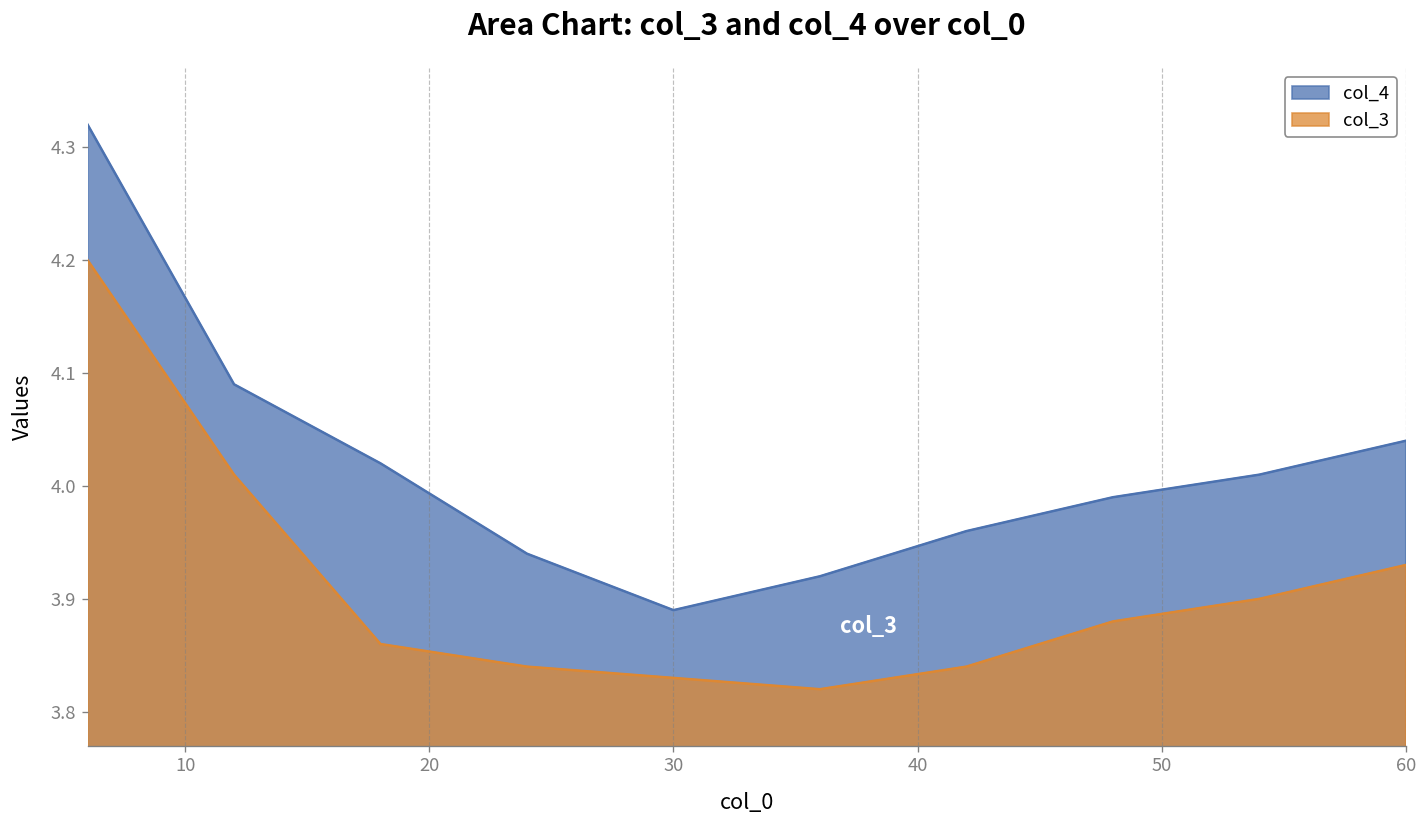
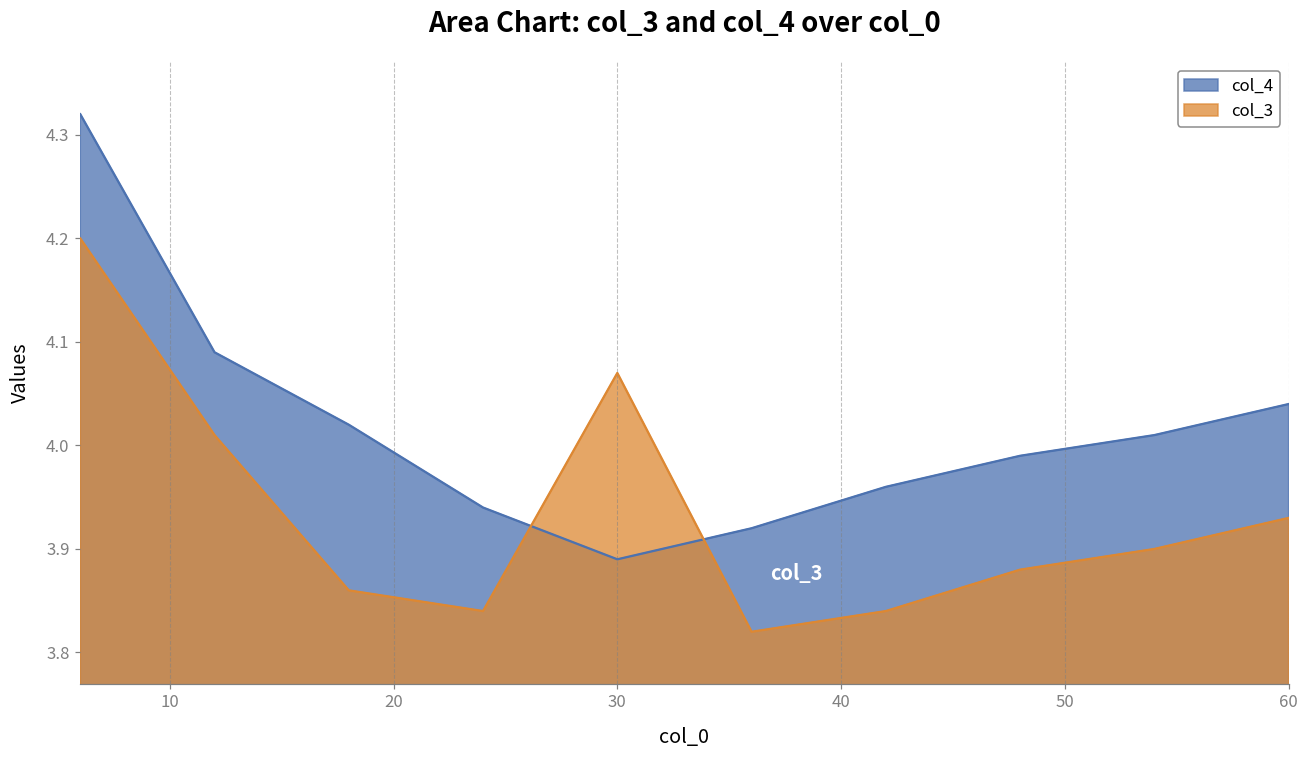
col_3, 30: 3.83 -> 4.07
